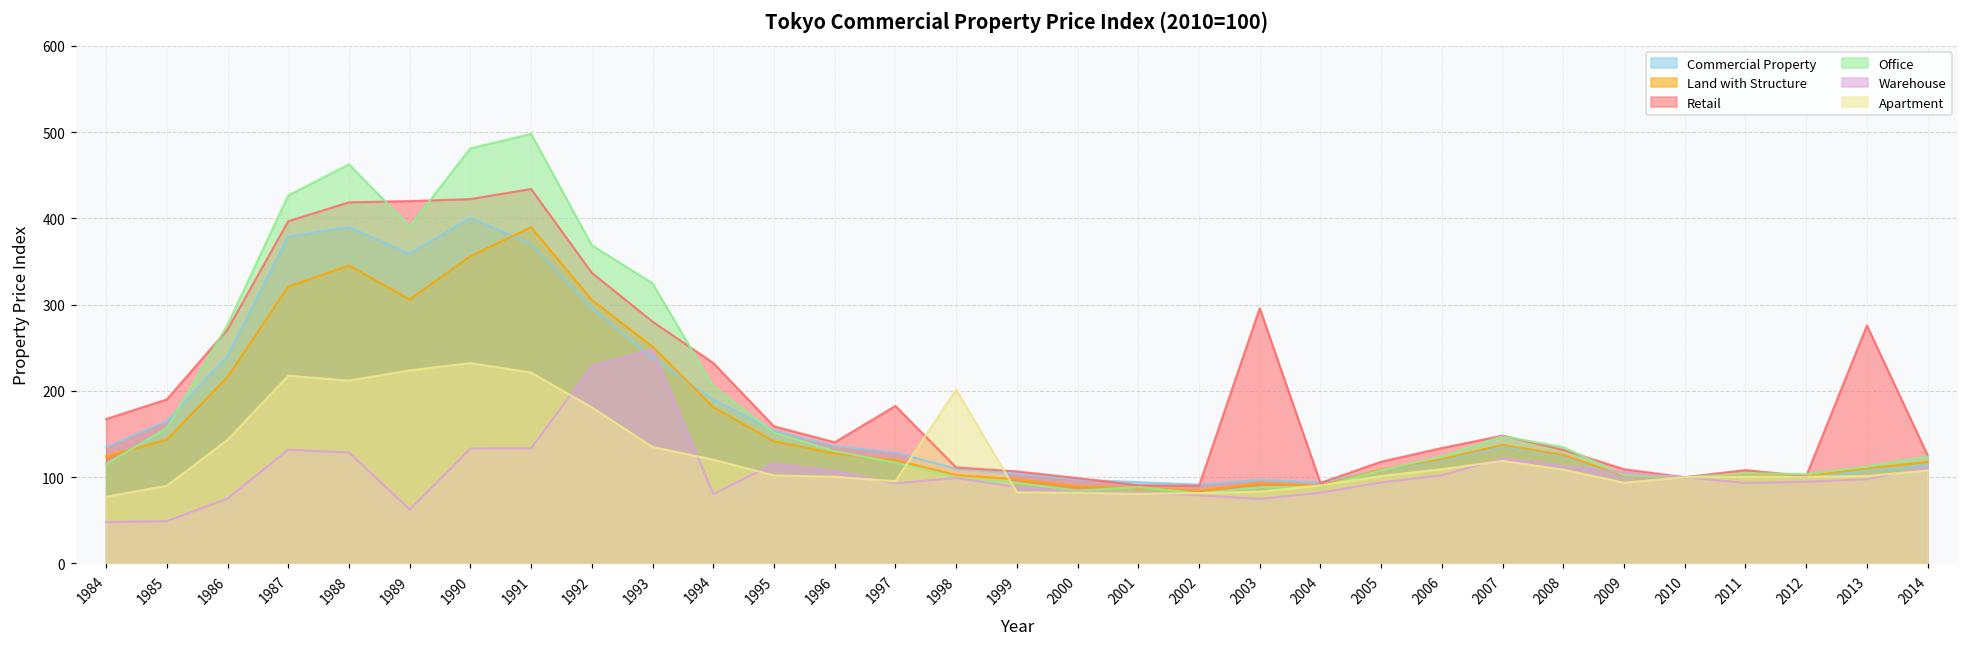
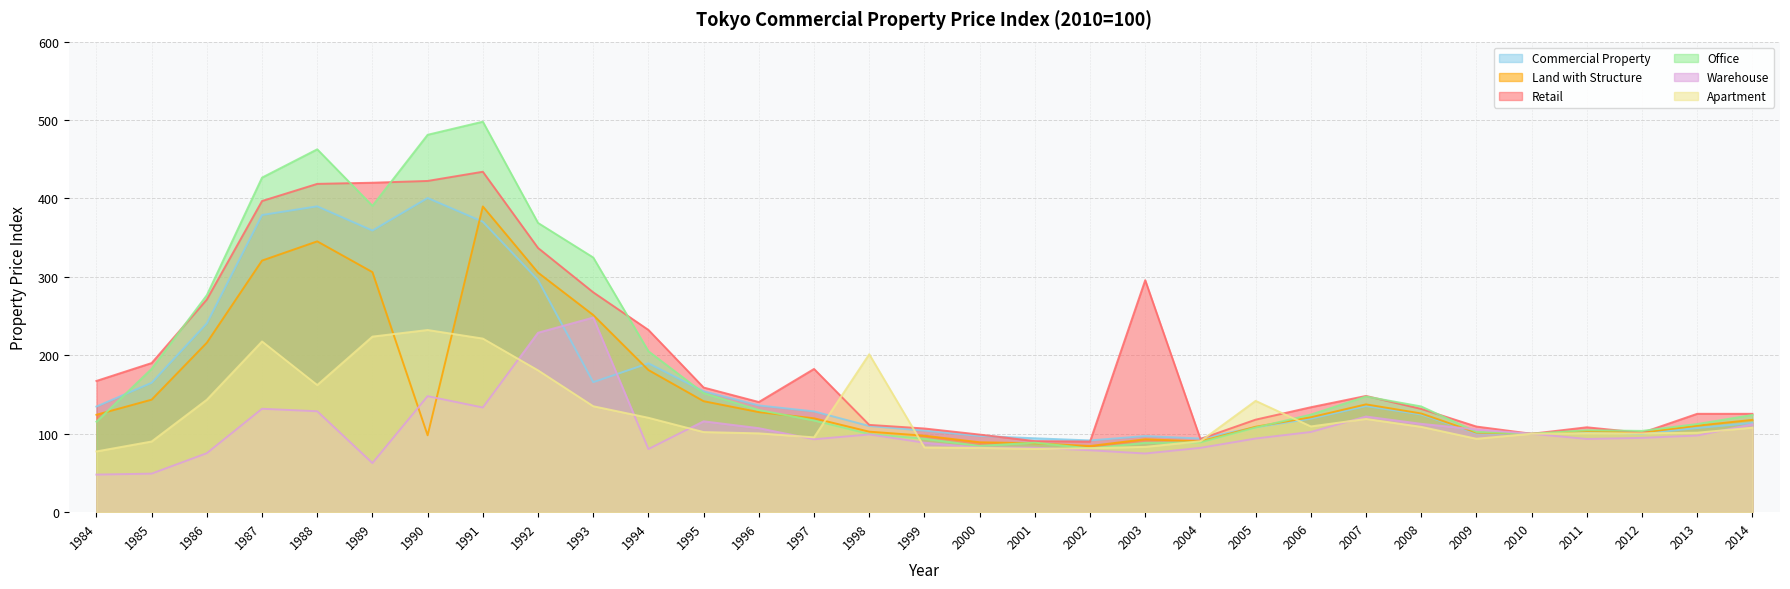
Office, 1985: 160 -> 180
Apartment, 1988: 210 -> 160
Land with Structure, 1990: 360 -> 100
Warehouse, 1990: 130 -> 150
Commercial Property, 1993: 240 -> 170
Apartment, 2005: 100 -> 140
Retail, 2013: 280 -> 130
